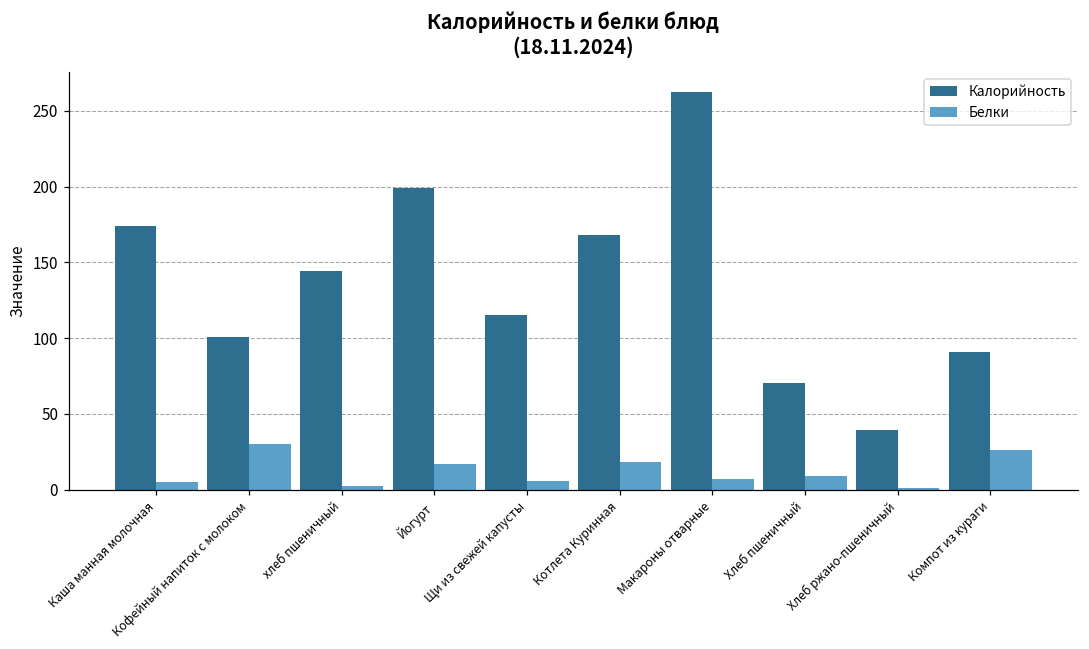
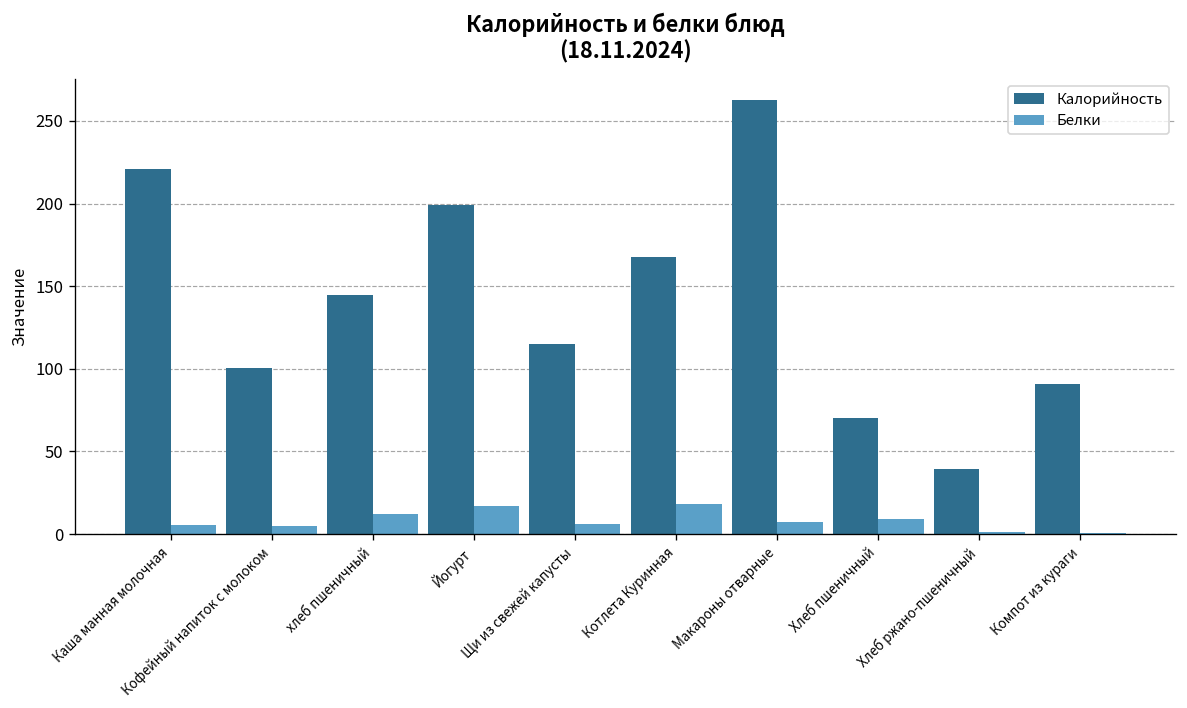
Калорийность, Каша манная молочная: 174 -> 221
Белки, Кофейный напиток с молоком: 30 -> 5
Белки, хлеб пшеничный: 2 -> 12
Белки, Компот из кураги: 26 -> 0
